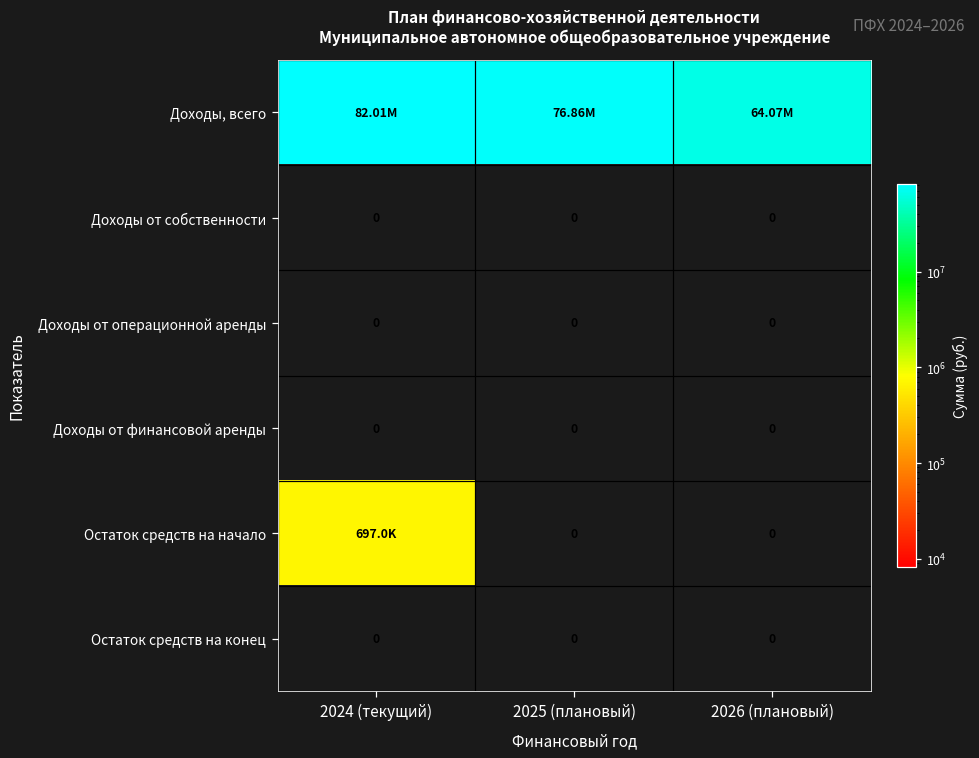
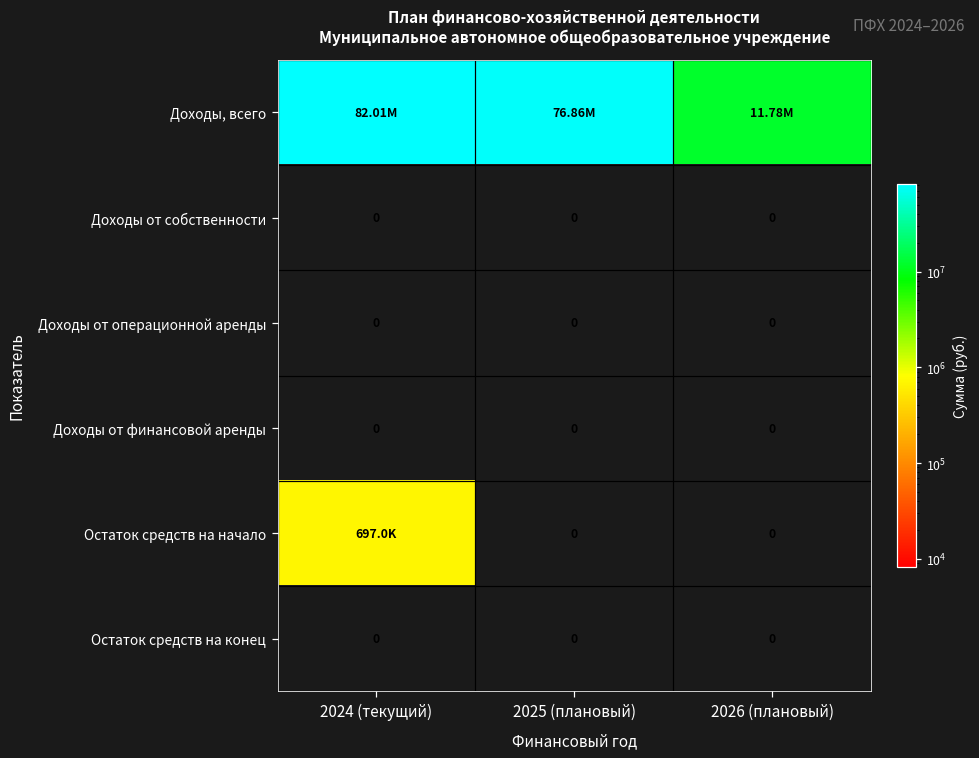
Доходы, всего, 2026 (плановый): 64.07M -> 11.78M
